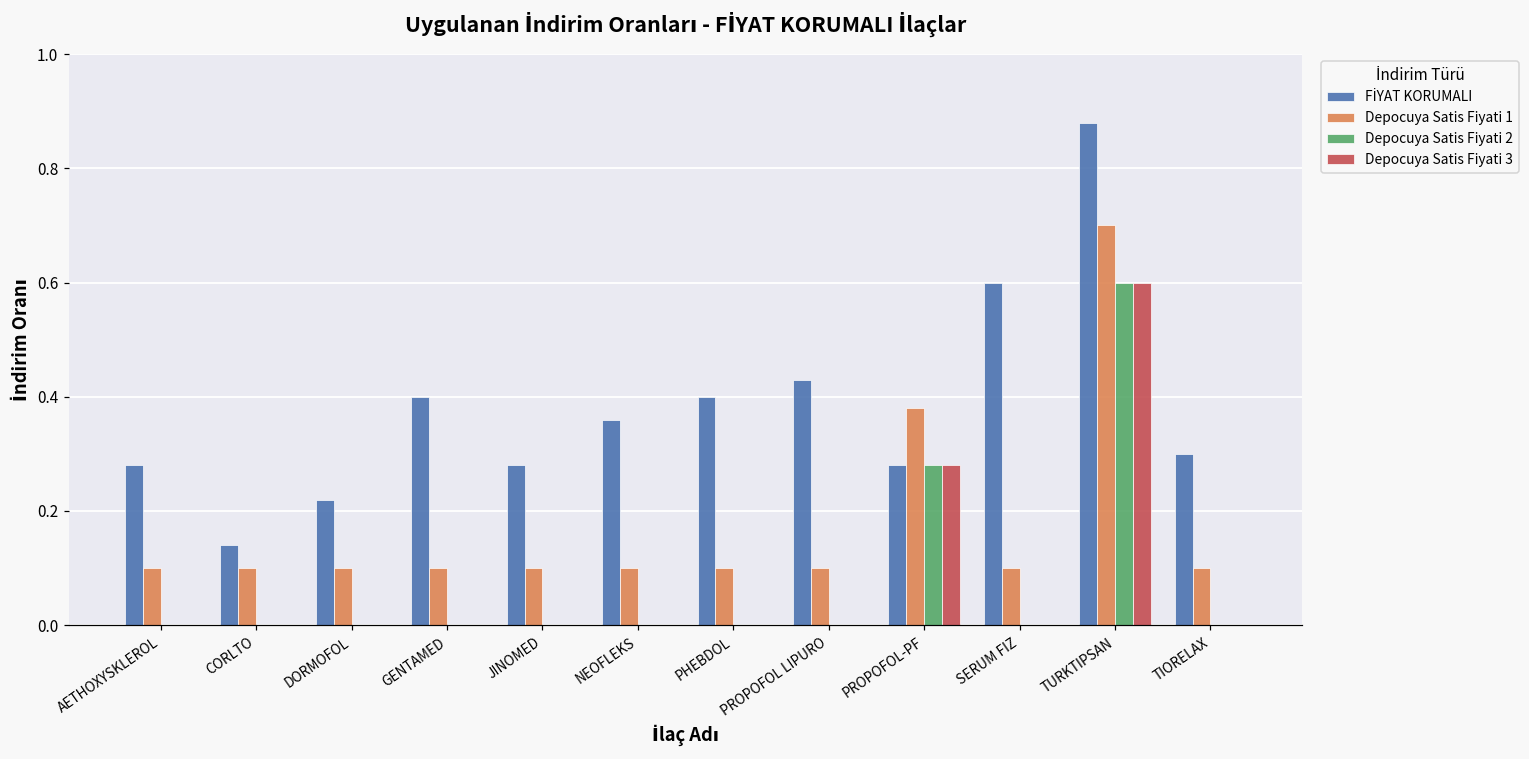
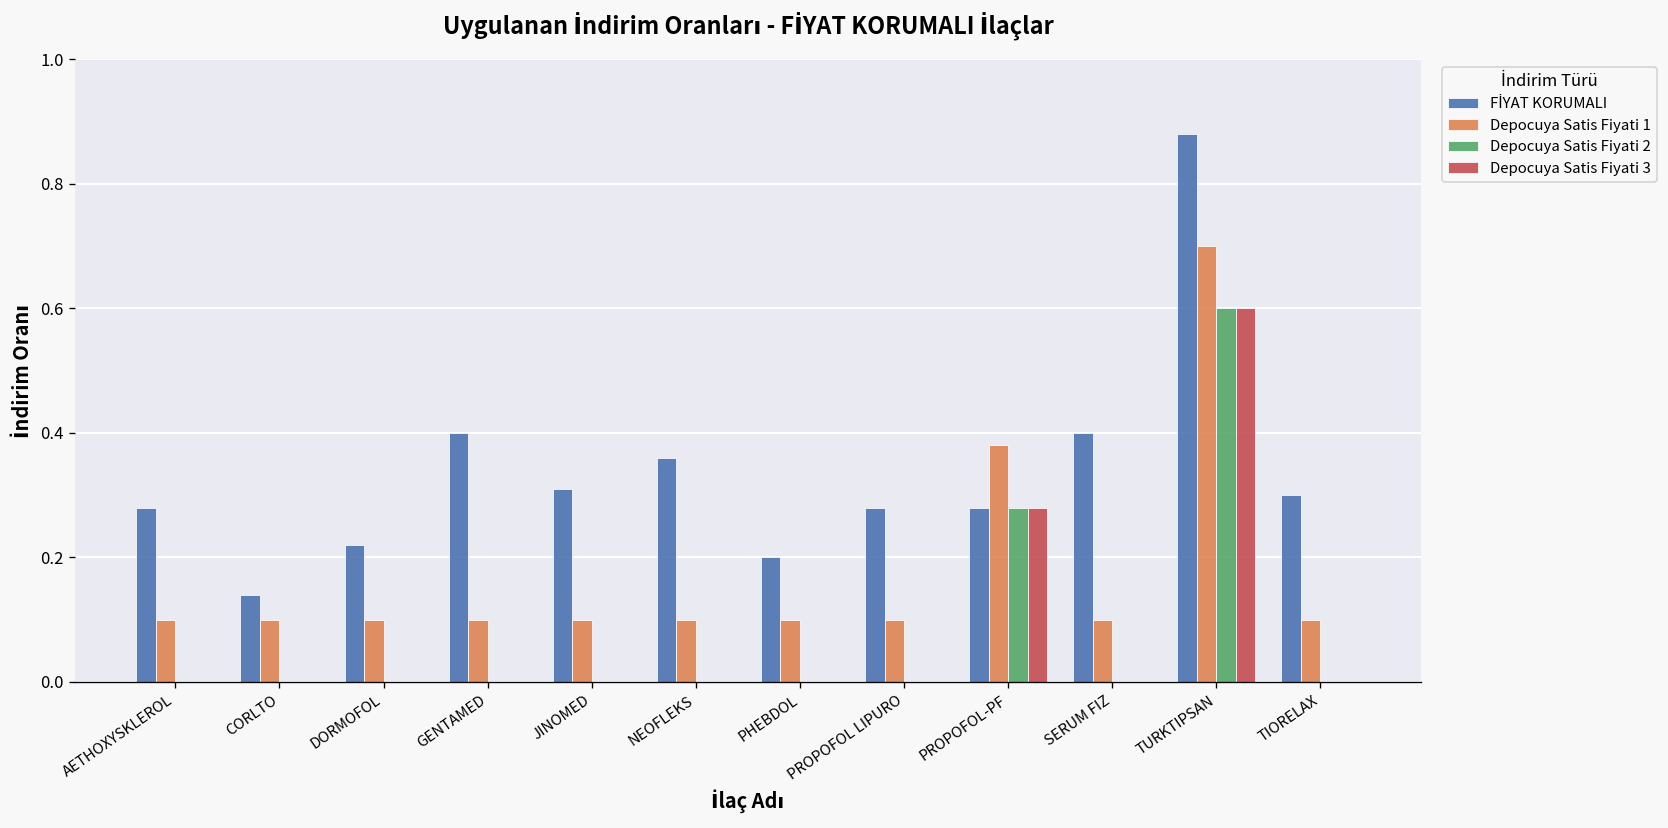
FİYAT KORUMALI, JINOMED: 0.28 -> 0.31
FİYAT KORUMALI, PHEBDOL: 0.4 -> 0.2
FİYAT KORUMALI, PROPOFOL LIPURO: 0.43 -> 0.28
FİYAT KORUMALI, SERUM FIZ: 0.6 -> 0.4
